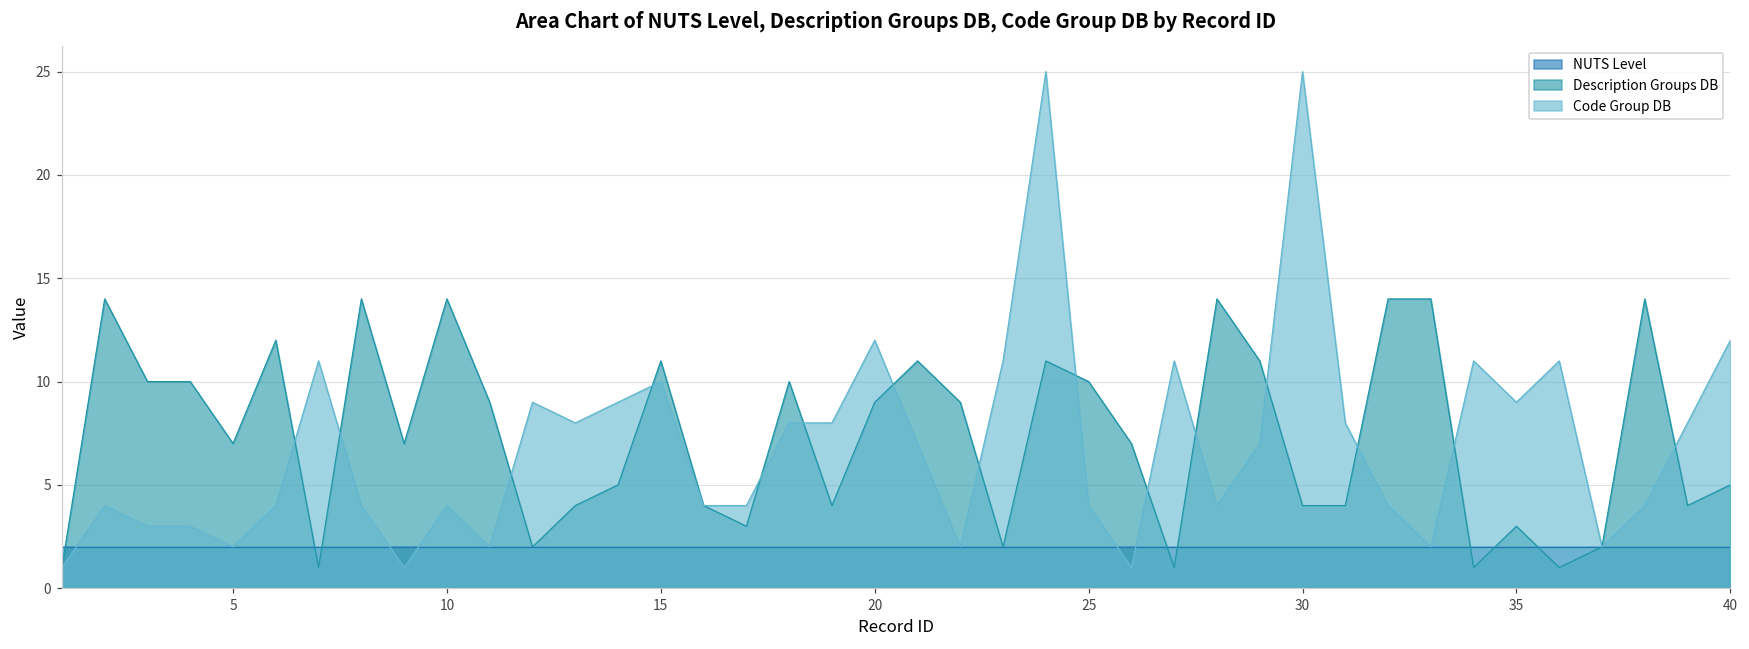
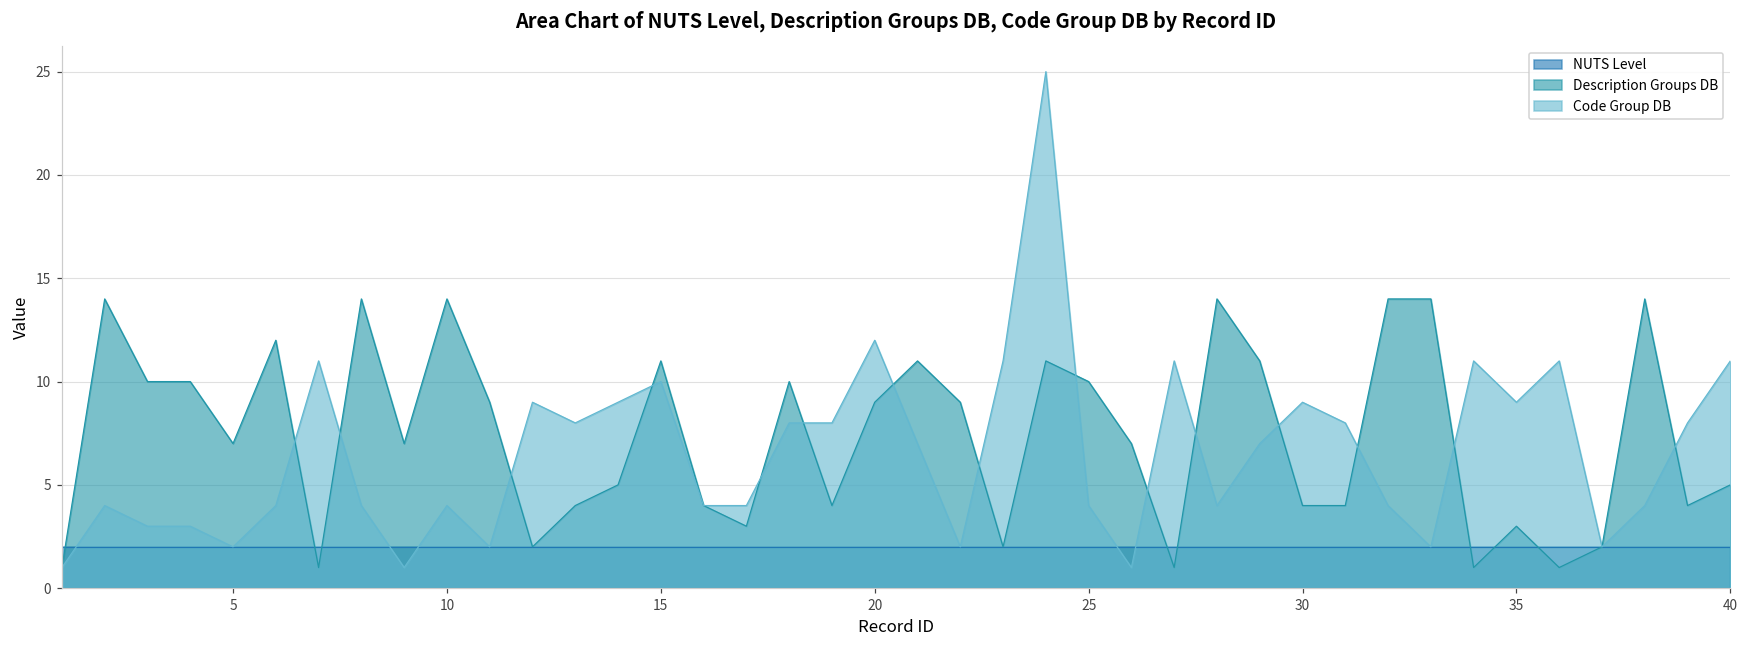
Code Group DB, 30: 25 -> 9
Code Group DB, 40: 12 -> 11
